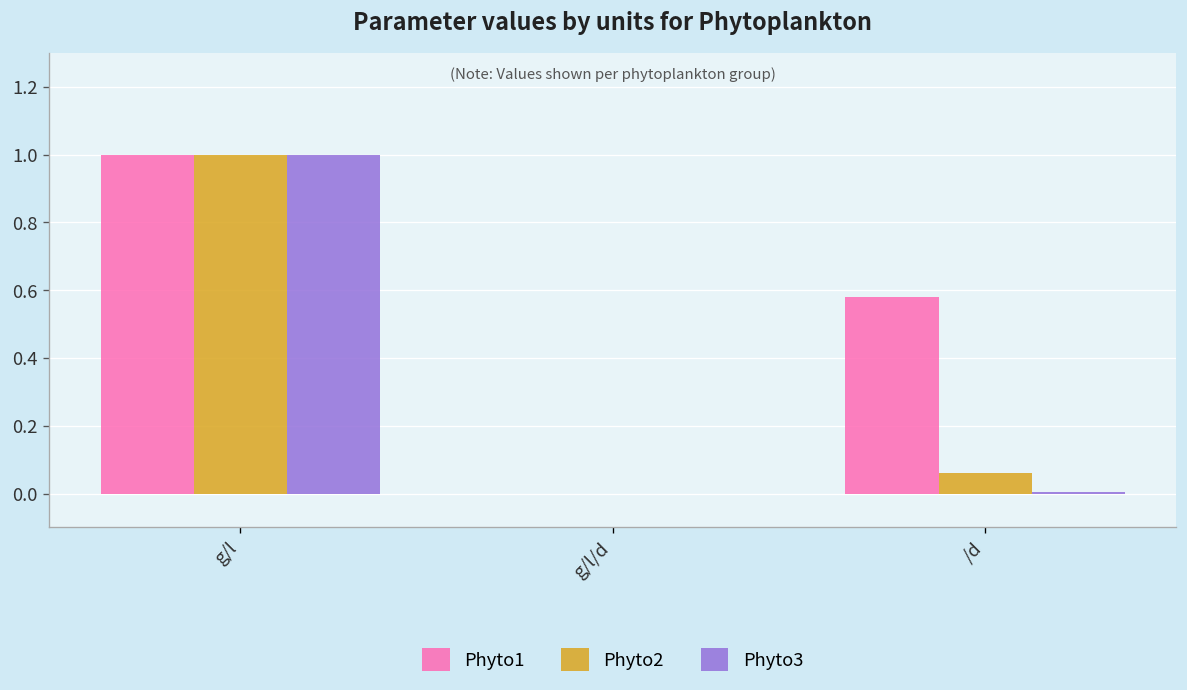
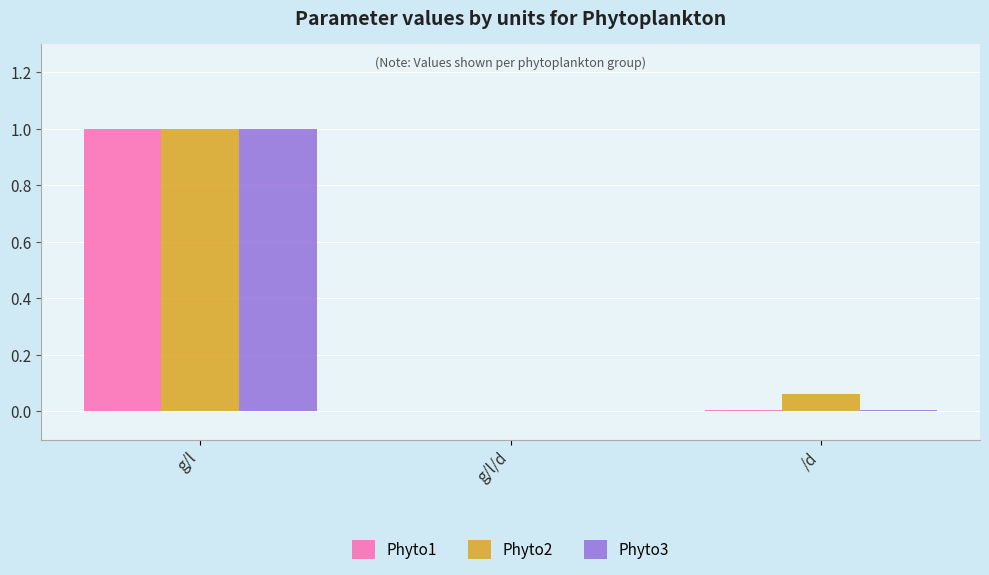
Phyto1, /d: 0.58 -> 0.01
